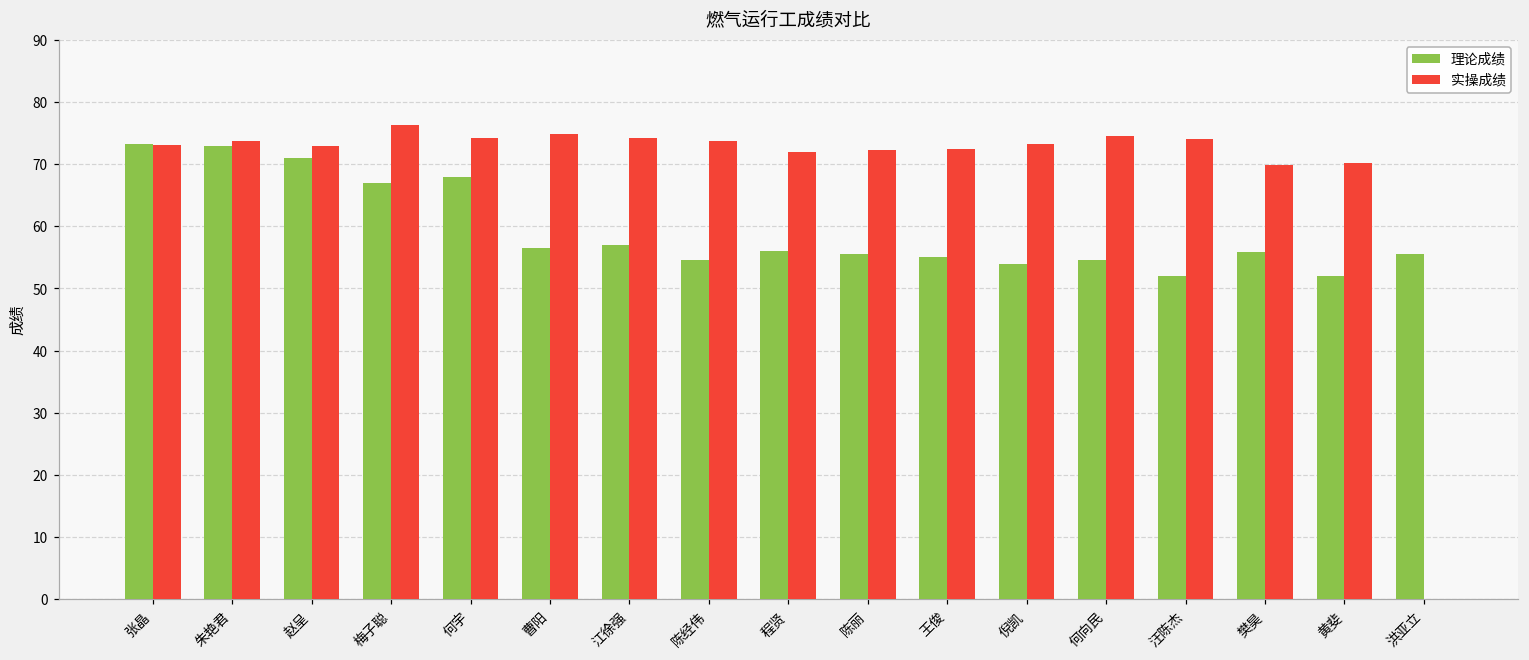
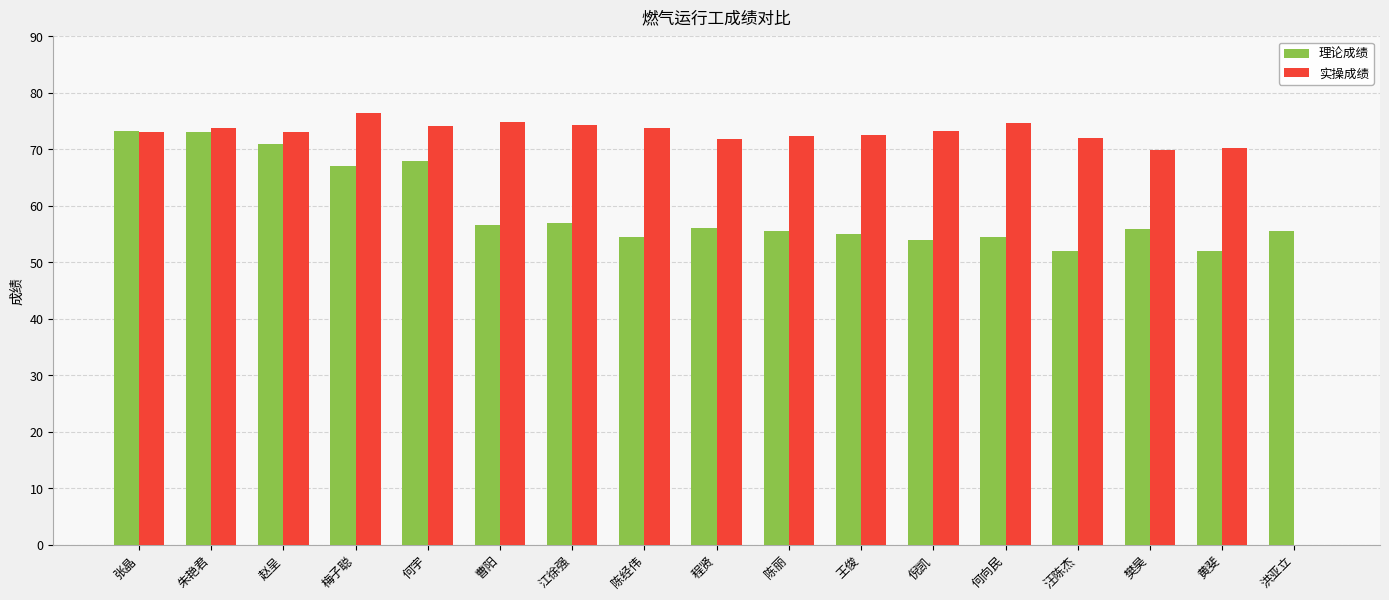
实操成绩, 汪陈杰: 74 -> 72
